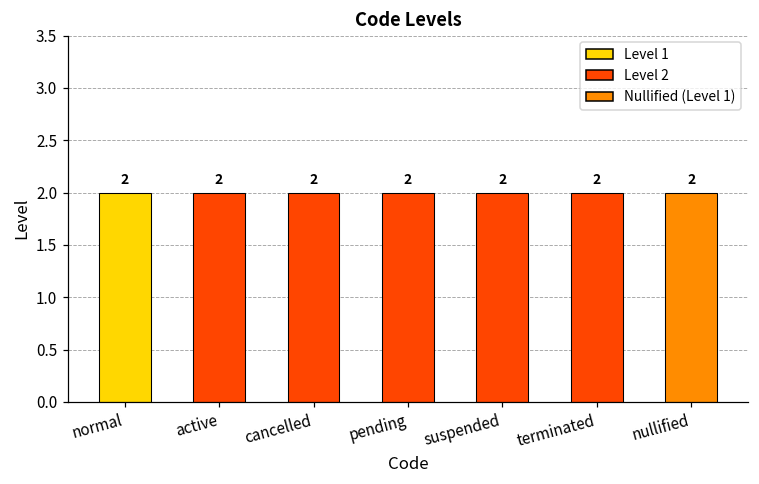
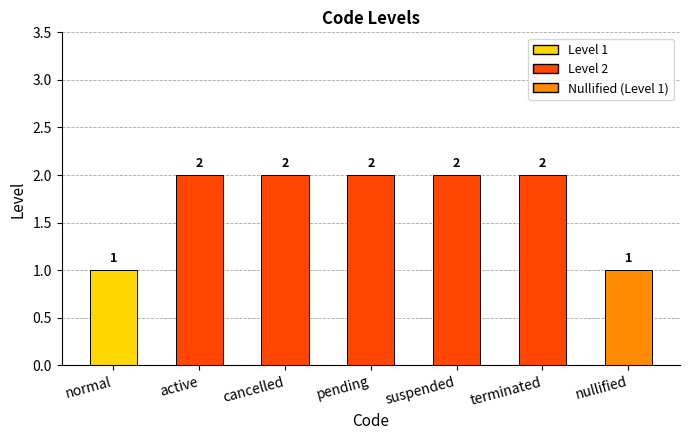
normal: 2 -> 1
nullified: 2 -> 1
